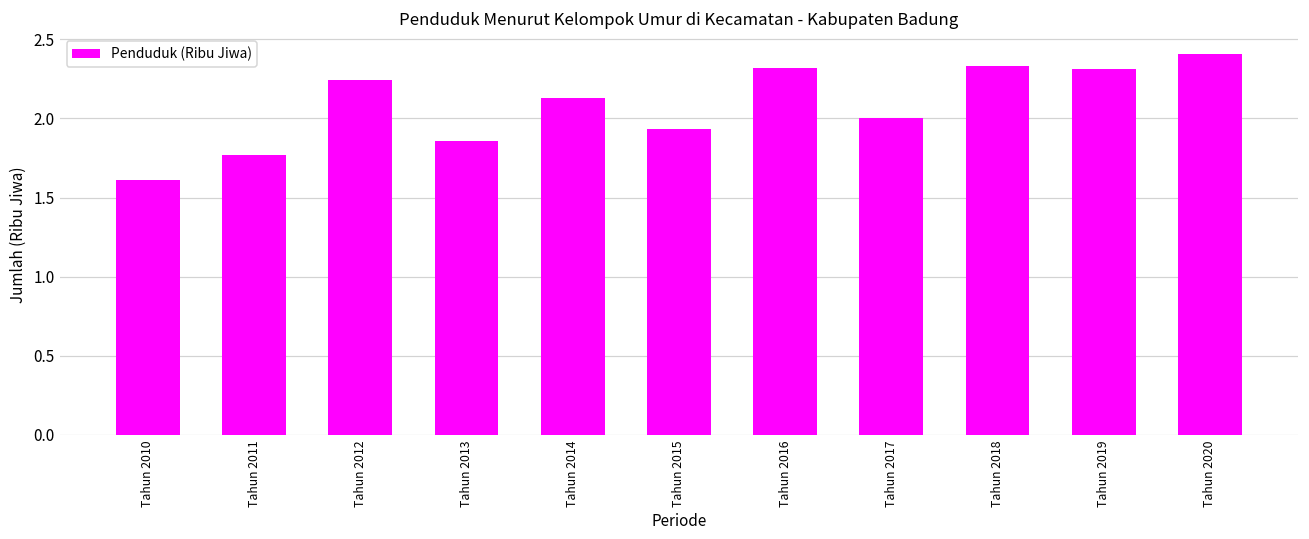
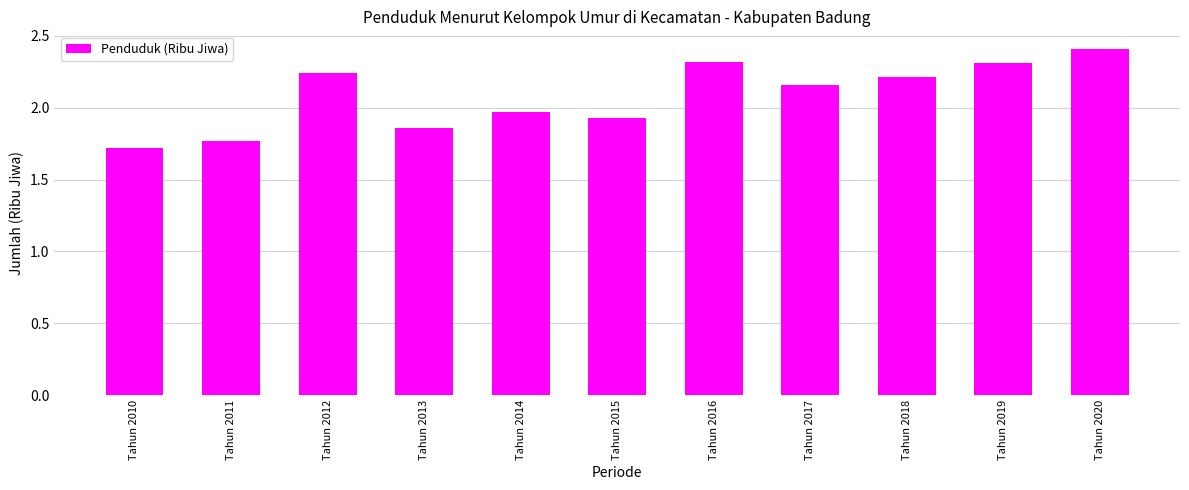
Tahun 2010: 1.61 -> 1.72
Tahun 2014: 2.13 -> 1.97
Tahun 2017: 2.00 -> 2.16
Tahun 2018: 2.33 -> 2.21
